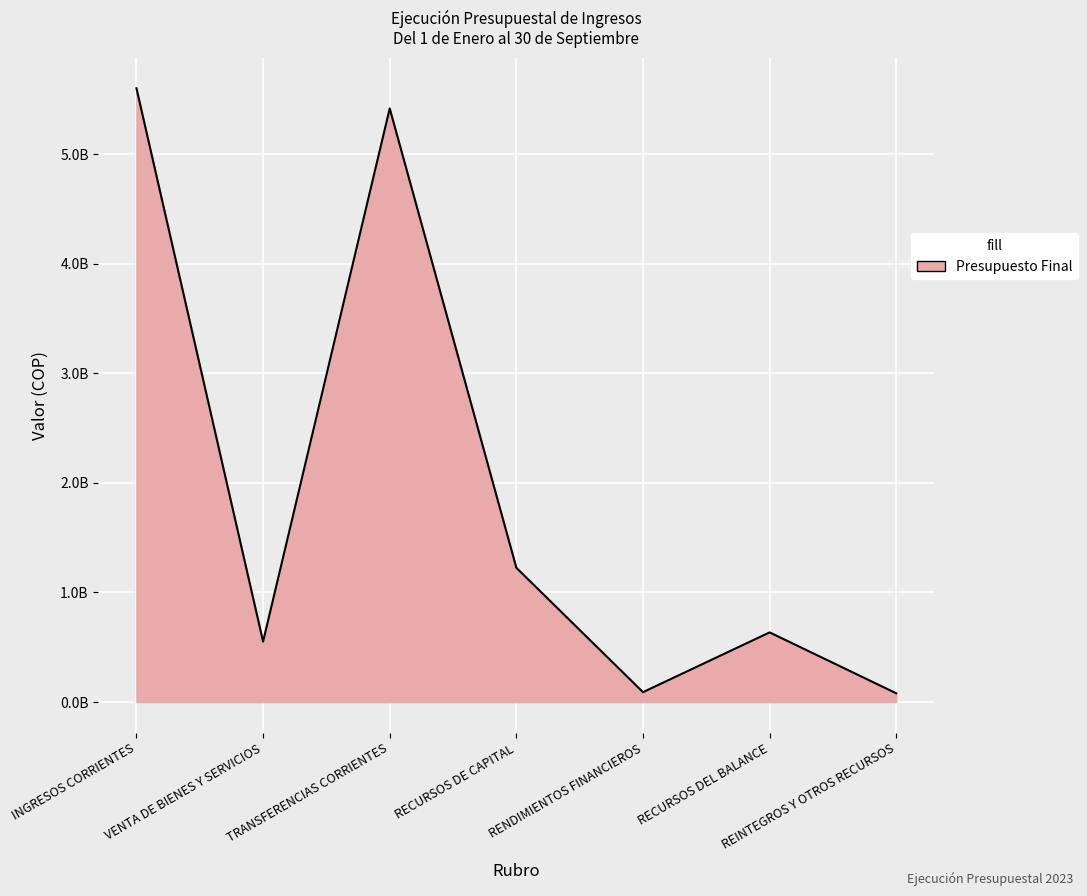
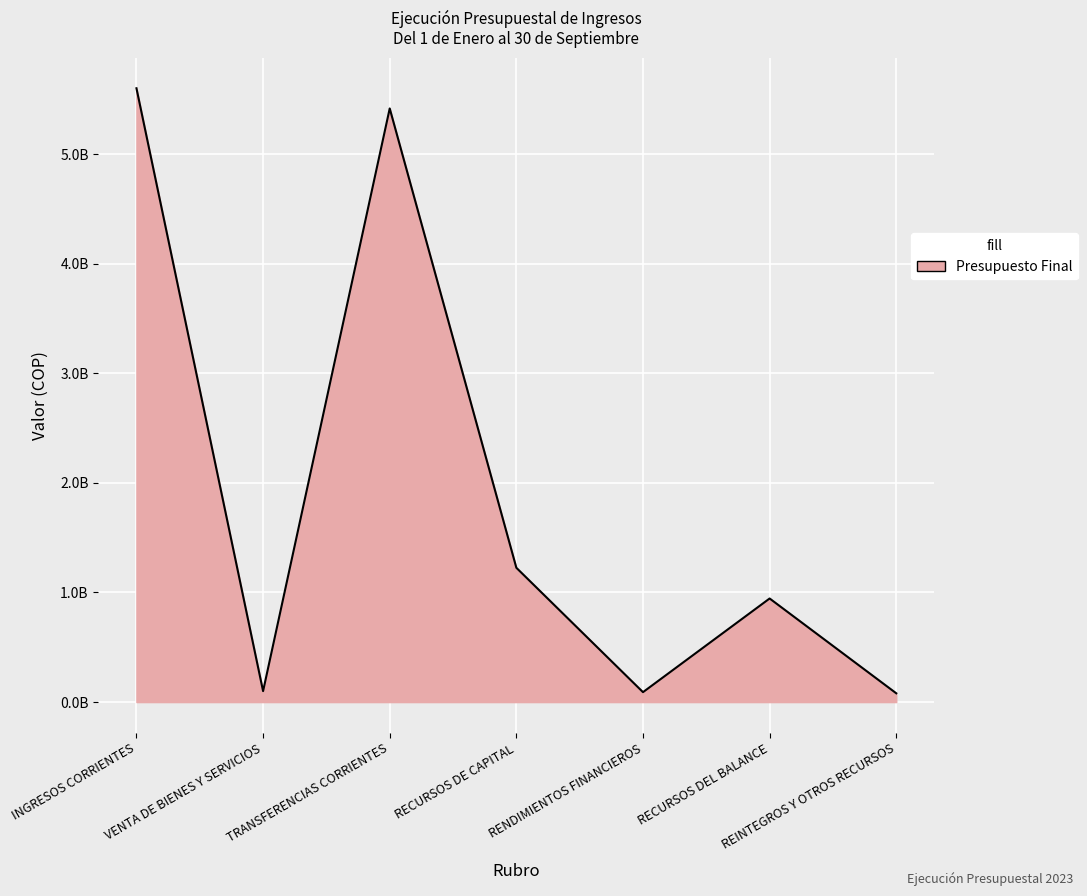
VENTA DE BIENES Y SERVICIOS: 550000000 -> 100000000
RECURSOS DEL BALANCE: 640000000 -> 950000000
